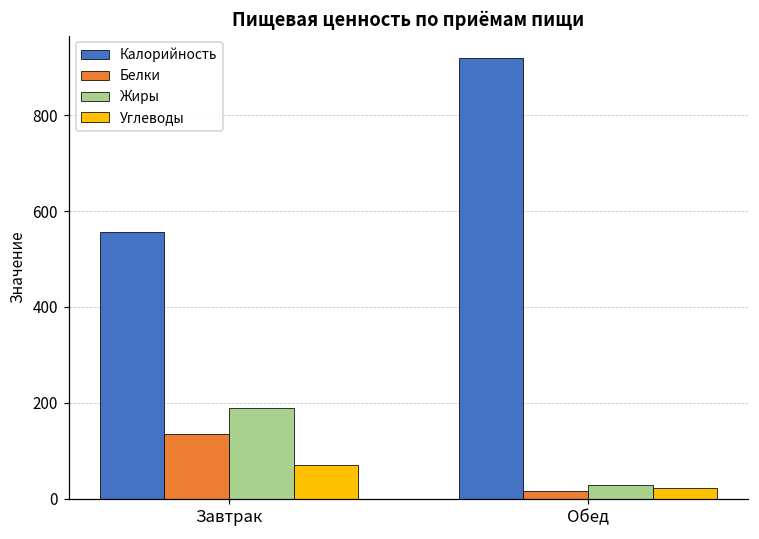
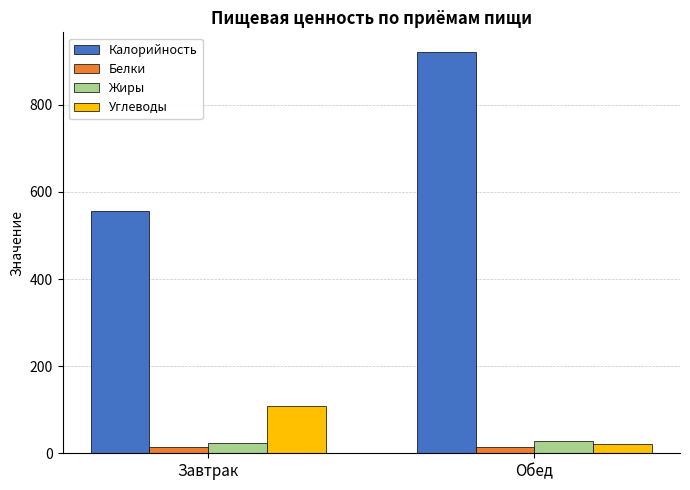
Белки, Завтрак: 130 -> 10
Жиры, Завтрак: 190 -> 20
Углеводы, Завтрак: 70 -> 110
